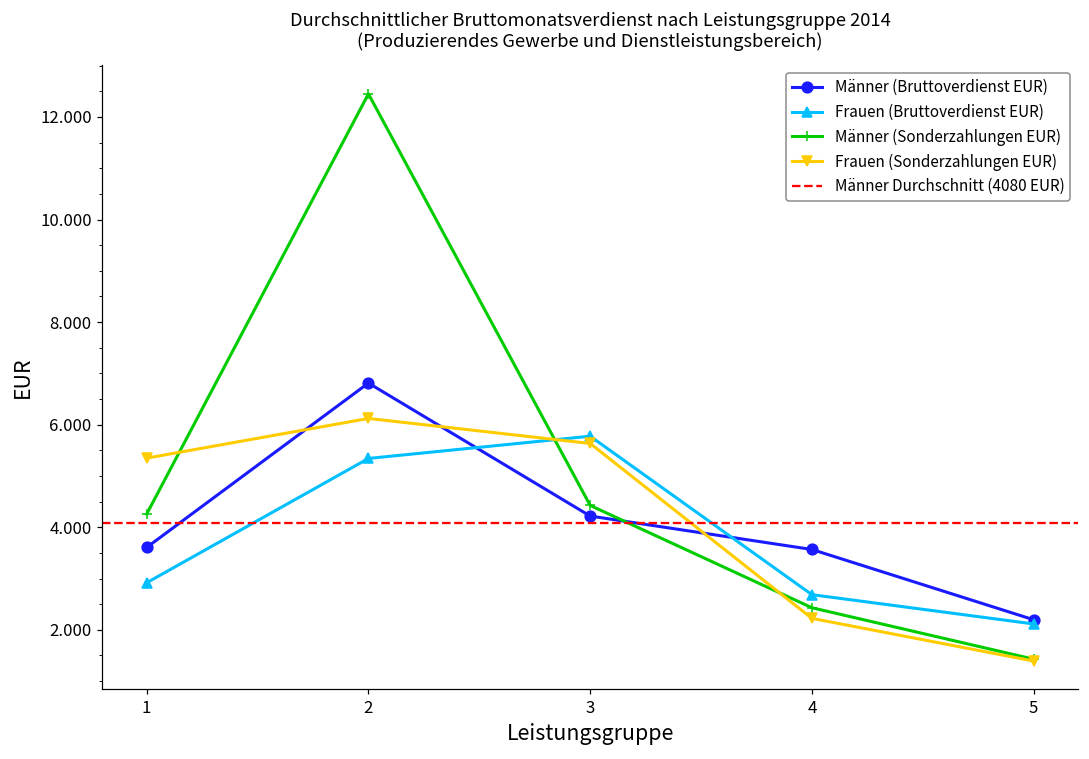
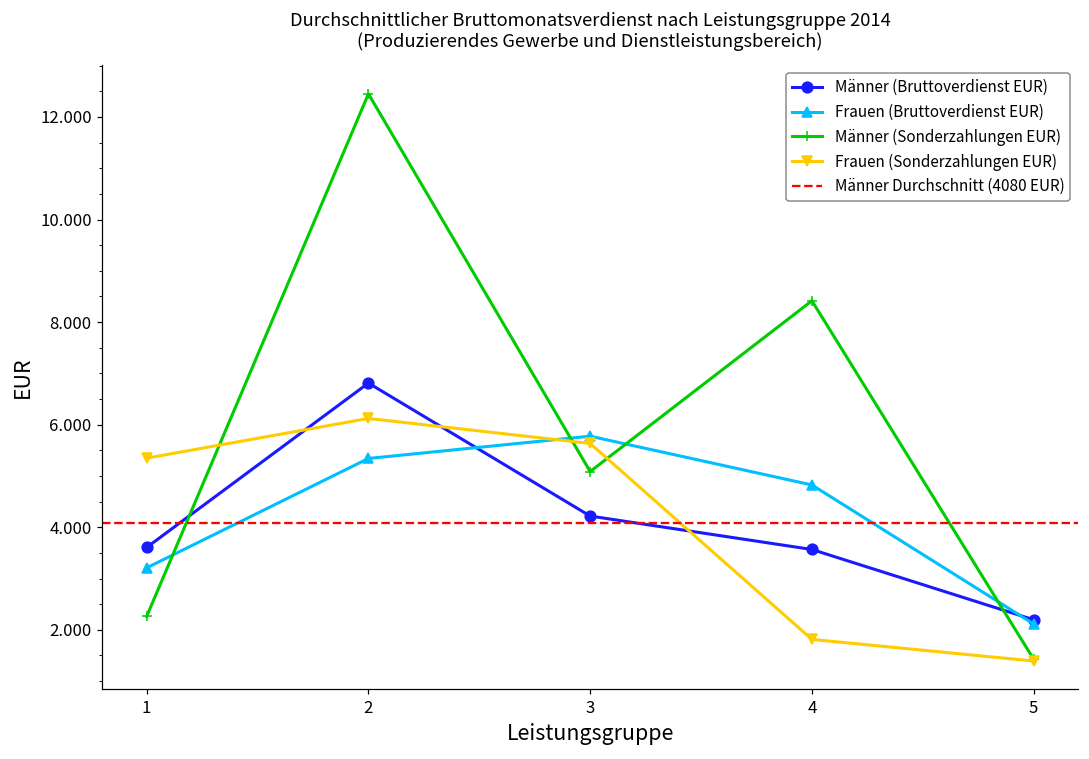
Frauen (Bruttoverdienst EUR), 1: 2.9 -> 3.2
Männer (Sonderzahlungen EUR), 1: 4.3 -> 2.3
Männer (Sonderzahlungen EUR), 3: 4.4 -> 5.1
Frauen (Bruttoverdienst EUR), 4: 2.7 -> 4.8
Männer (Sonderzahlungen EUR), 4: 2.4 -> 8.4
Frauen (Sonderzahlungen EUR), 4: 2.2 -> 1.8
